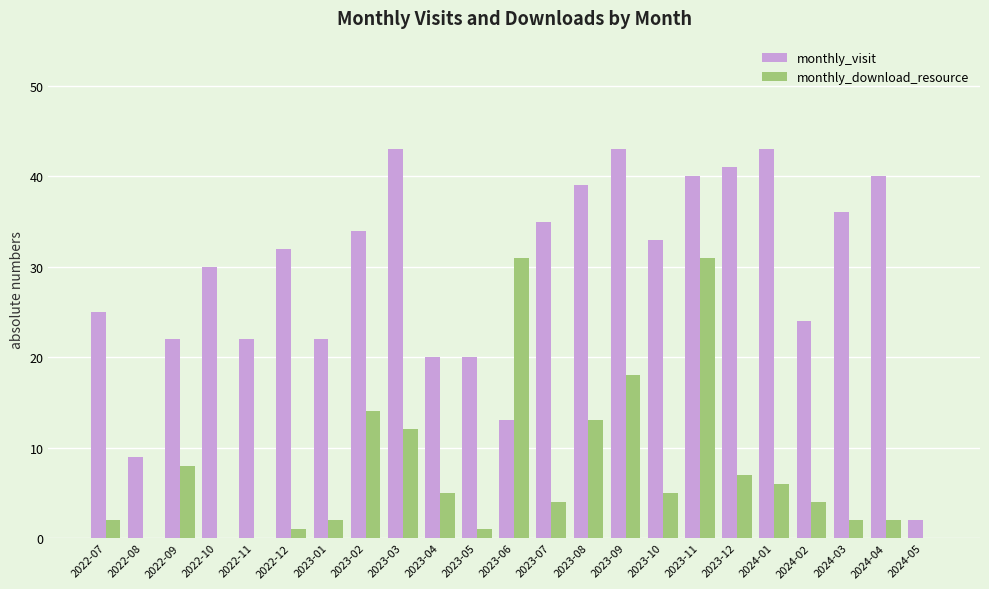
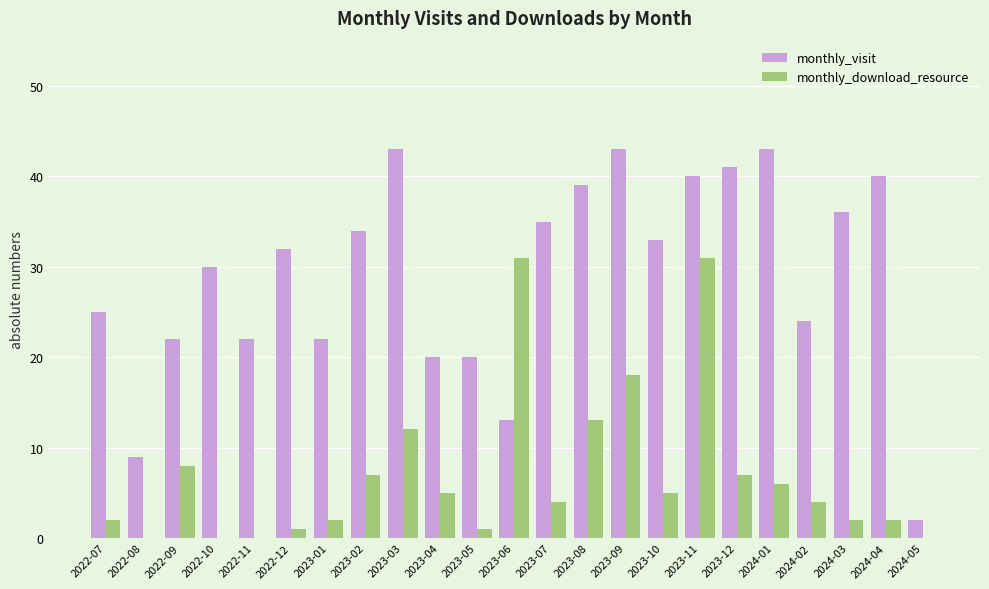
monthly_download_resource, 2023-02: 14 -> 7
